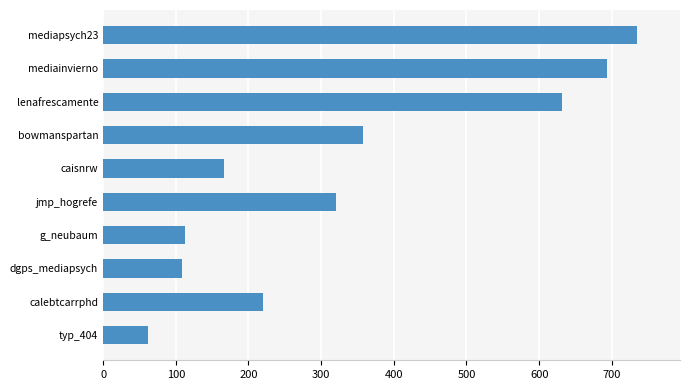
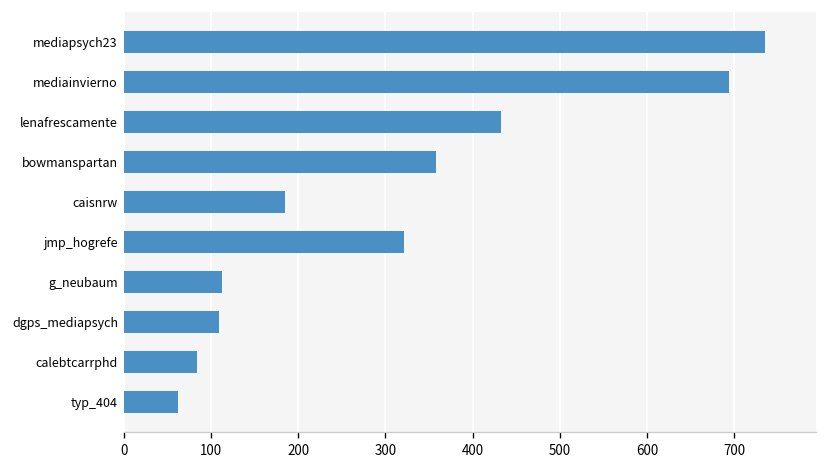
lenafrescamente: 630 -> 430
caisnrw: 170 -> 180
calebtcarrphd: 220 -> 80
